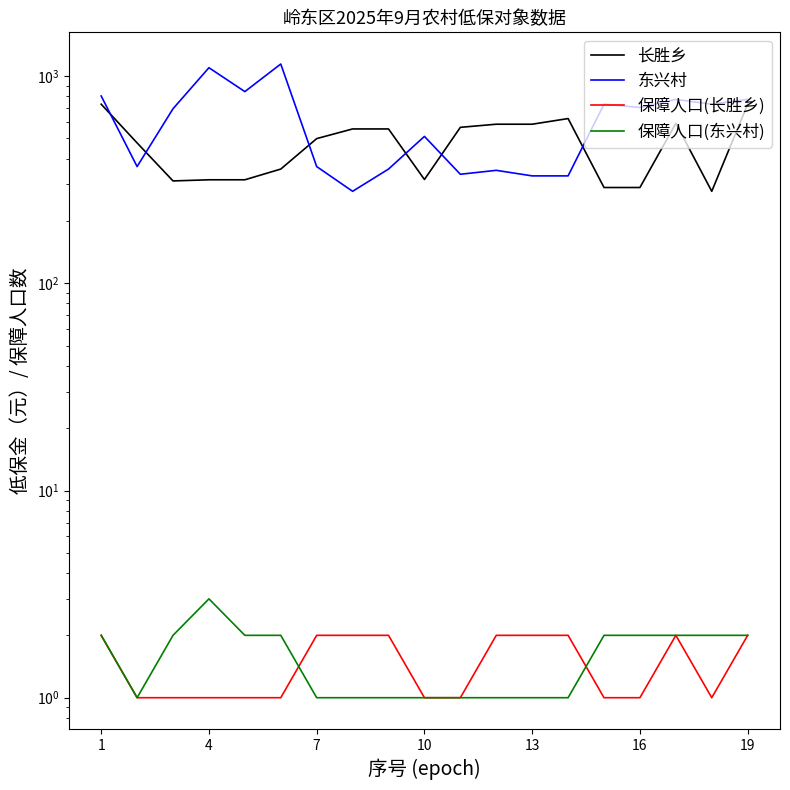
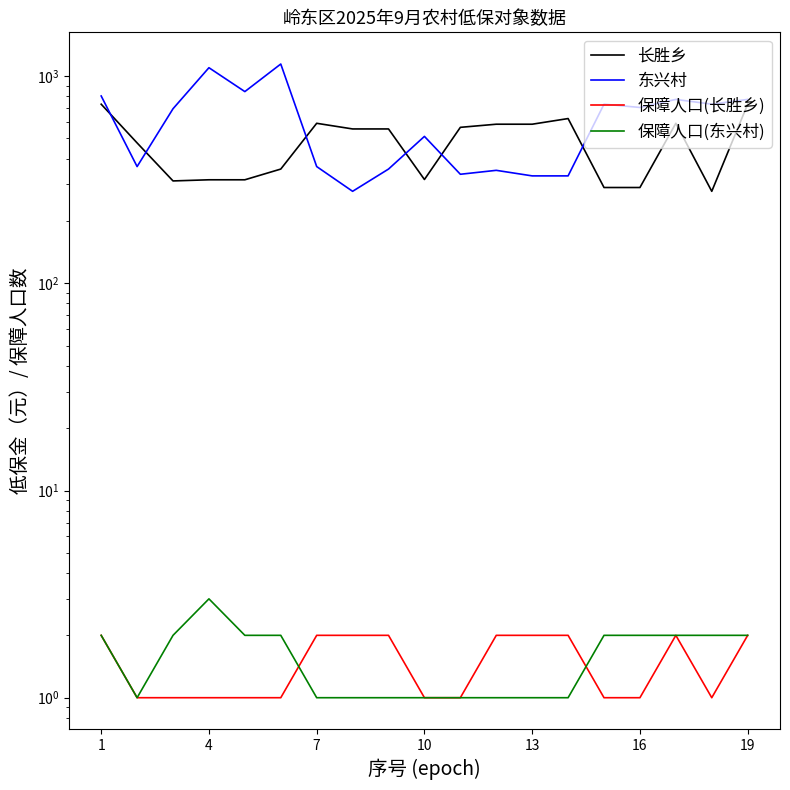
长胜乡, 7: 500 -> 590
